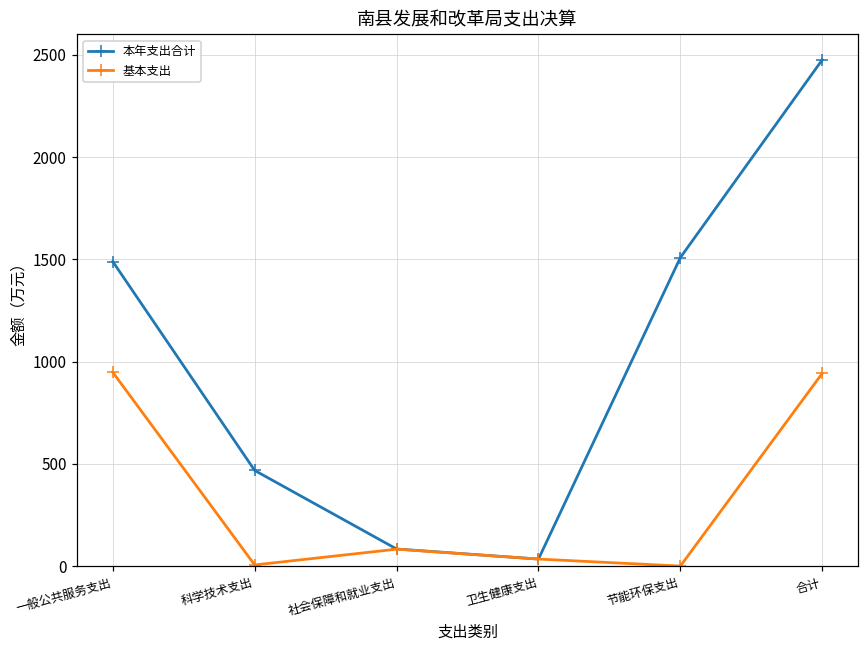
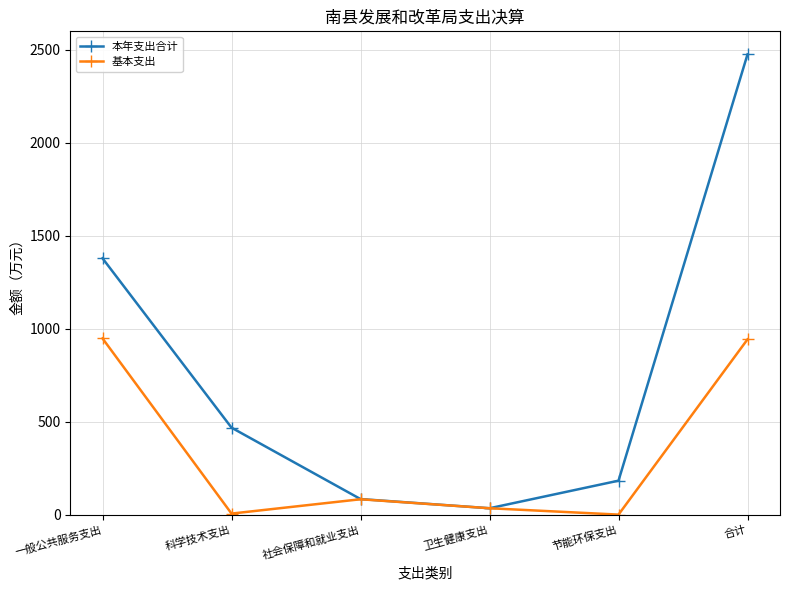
本年支出合计, 一般公共服务支出: 1490 -> 1380
本年支出合计, 节能环保支出: 1510 -> 180
